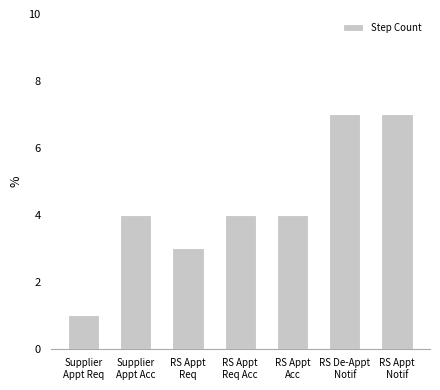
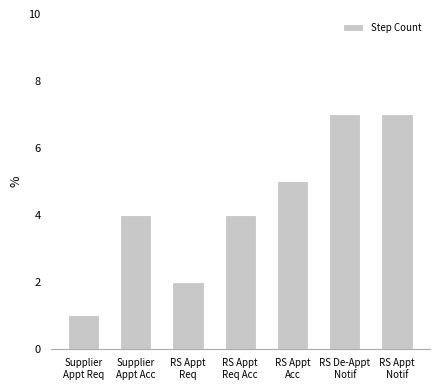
RS Appt Req: 3 -> 2
RS Appt Acc: 4 -> 5
